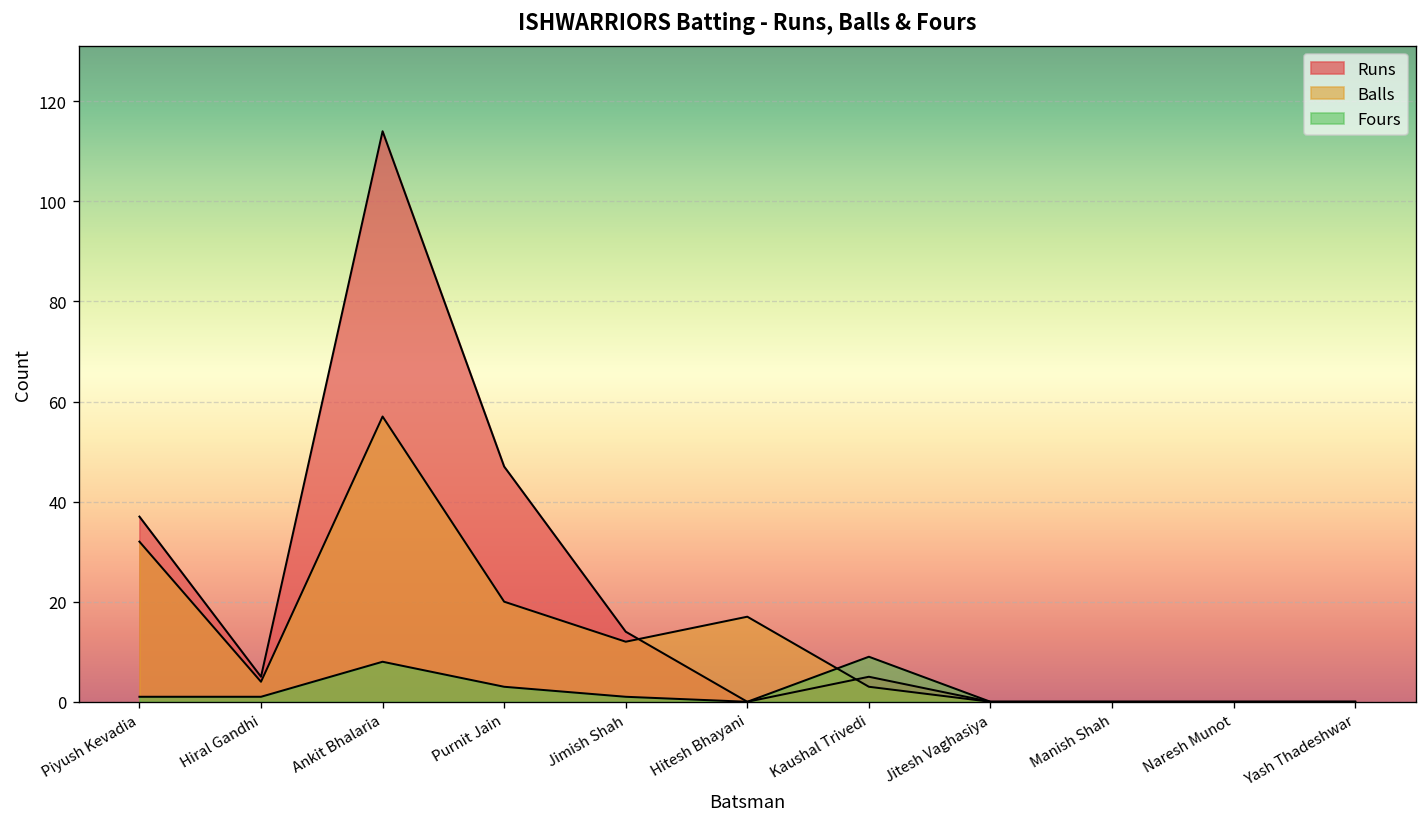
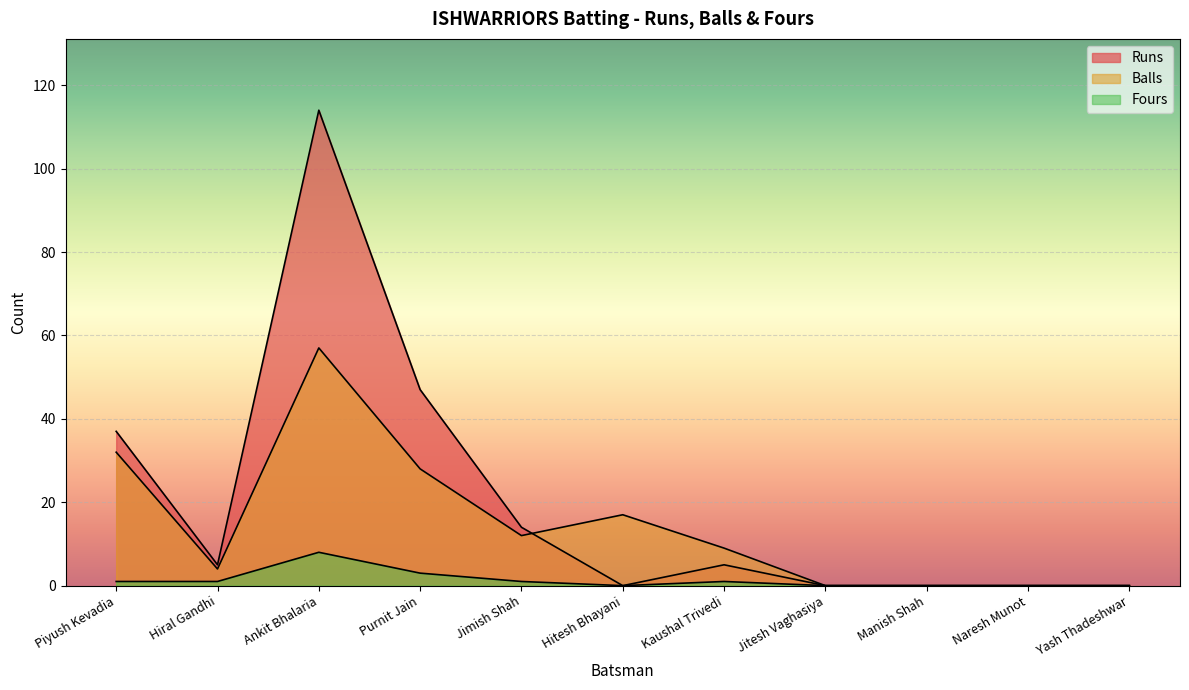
Balls, Purnit Jain: 20 -> 28
Balls, Kaushal Trivedi: 3 -> 9
Fours, Kaushal Trivedi: 9 -> 1
